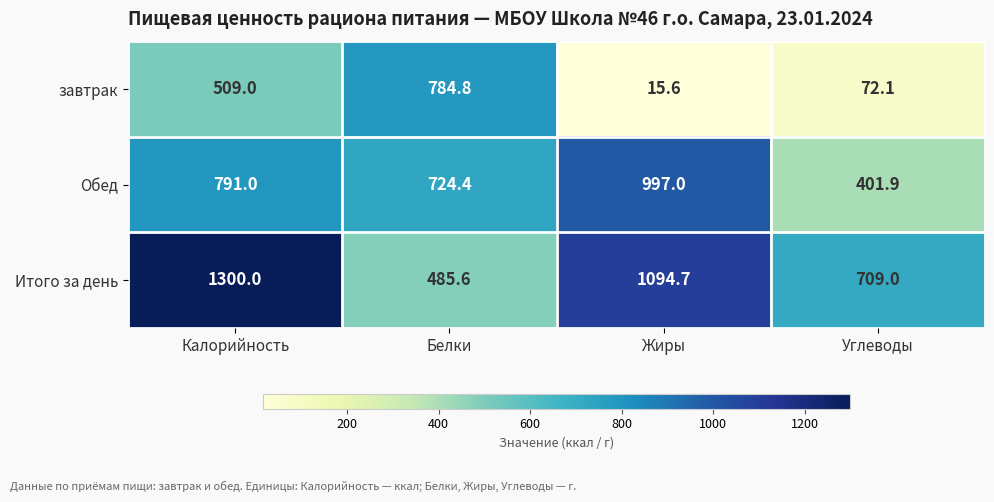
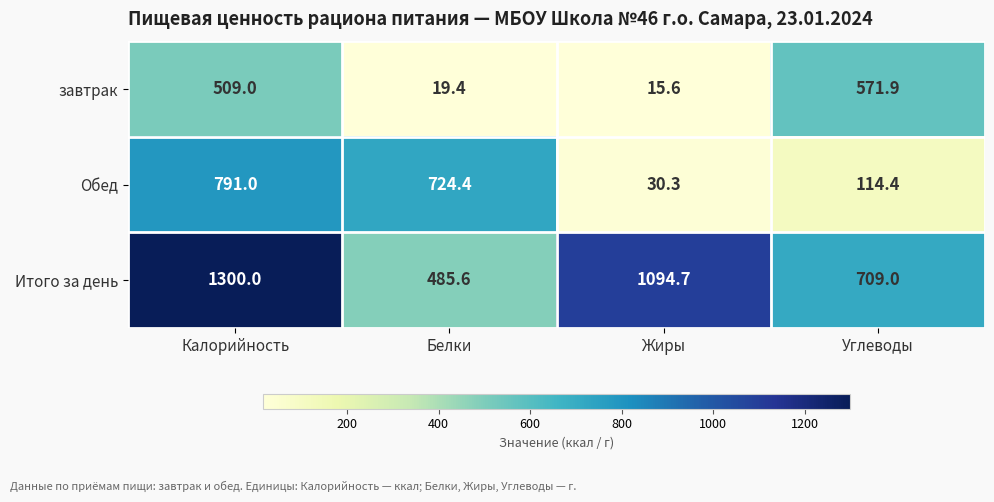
завтрак, Белки: 784.8 -> 19.4
завтрак, Углеводы: 72.1 -> 571.9
Обед, Жиры: 997.0 -> 30.3
Обед, Углеводы: 401.9 -> 114.4
